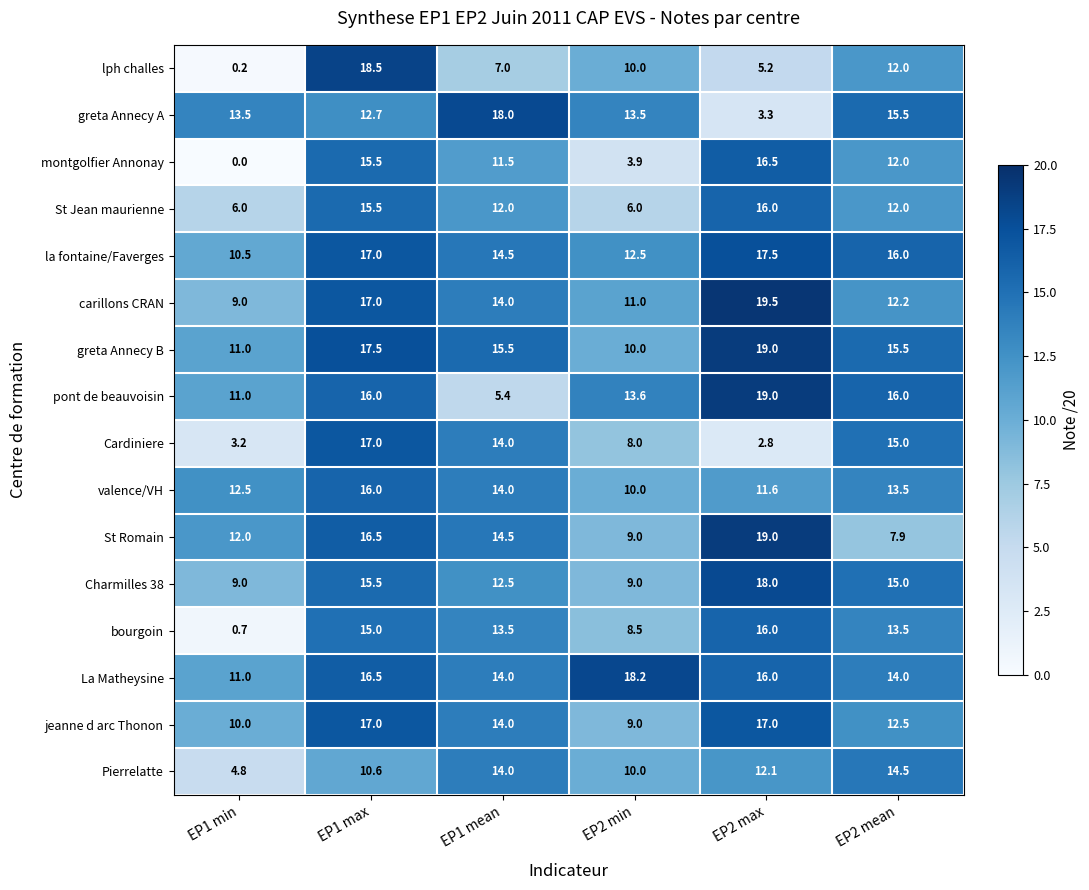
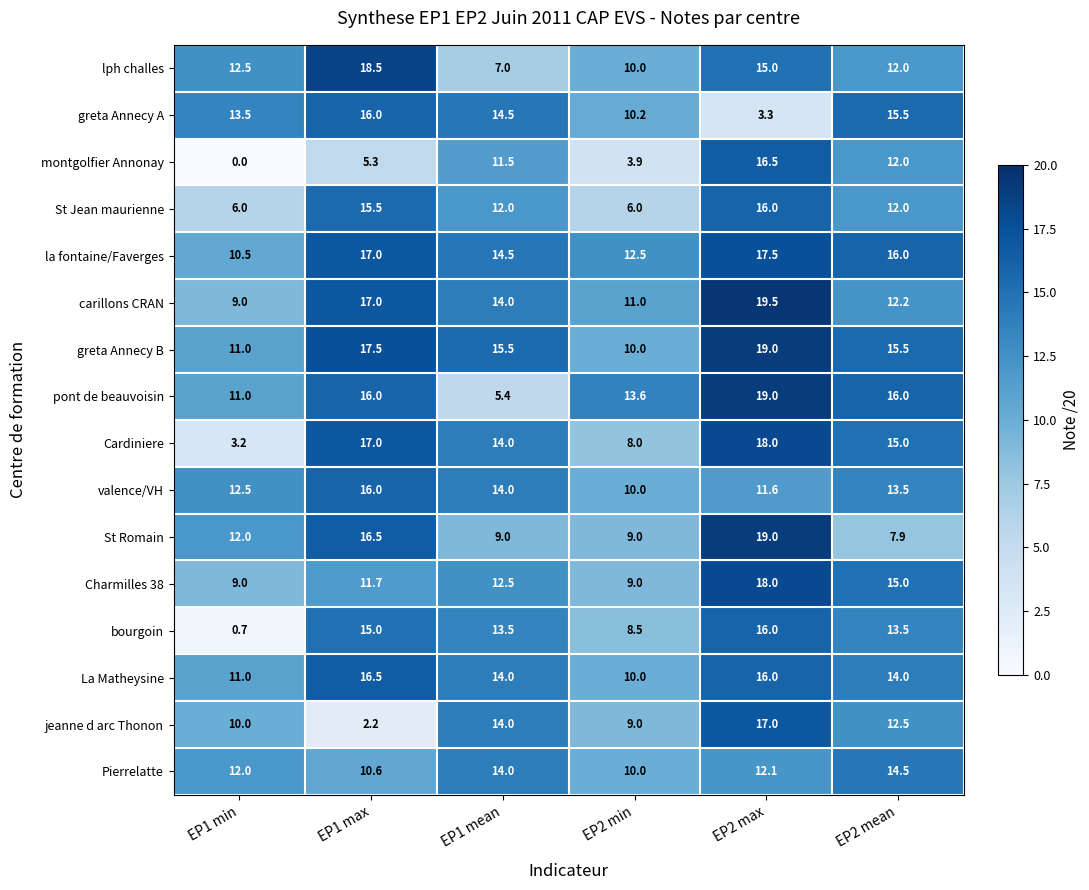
lph challes, EP1 min: 0.2 -> 12.5
lph challes, EP2 max: 5.2 -> 15.0
greta Annecy A, EP1 max: 12.7 -> 16.0
greta Annecy A, EP1 mean: 18.0 -> 14.5
greta Annecy A, EP2 min: 13.5 -> 10.2
montgolfier Annonay, EP1 max: 15.5 -> 5.3
Cardiniere, EP2 max: 2.8 -> 18.0
St Romain, EP1 mean: 14.5 -> 9.0
Charmilles 38, EP1 max: 15.5 -> 11.7
La Matheysine, EP2 min: 18.2 -> 10.0
jeanne d arc Thonon, EP1 max: 17.0 -> 2.2
Pierrelatte, EP1 min: 4.8 -> 12.0
